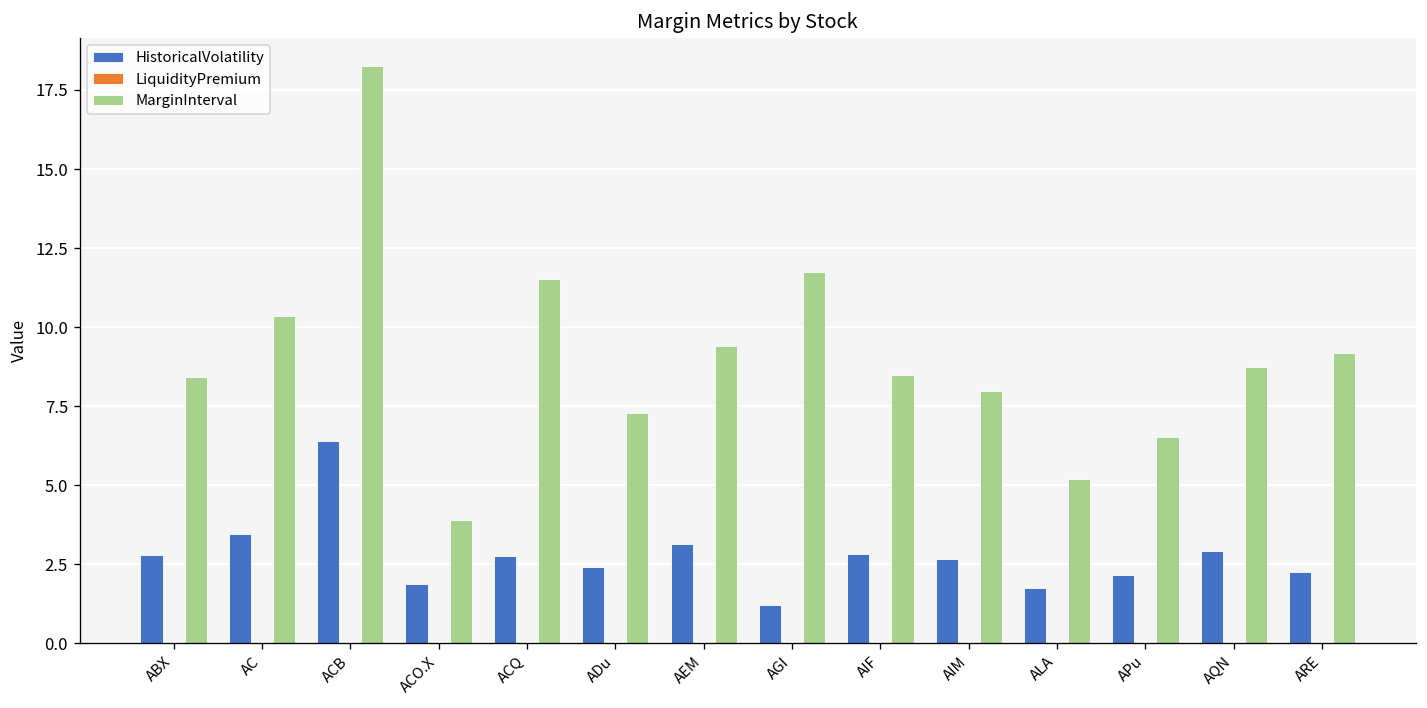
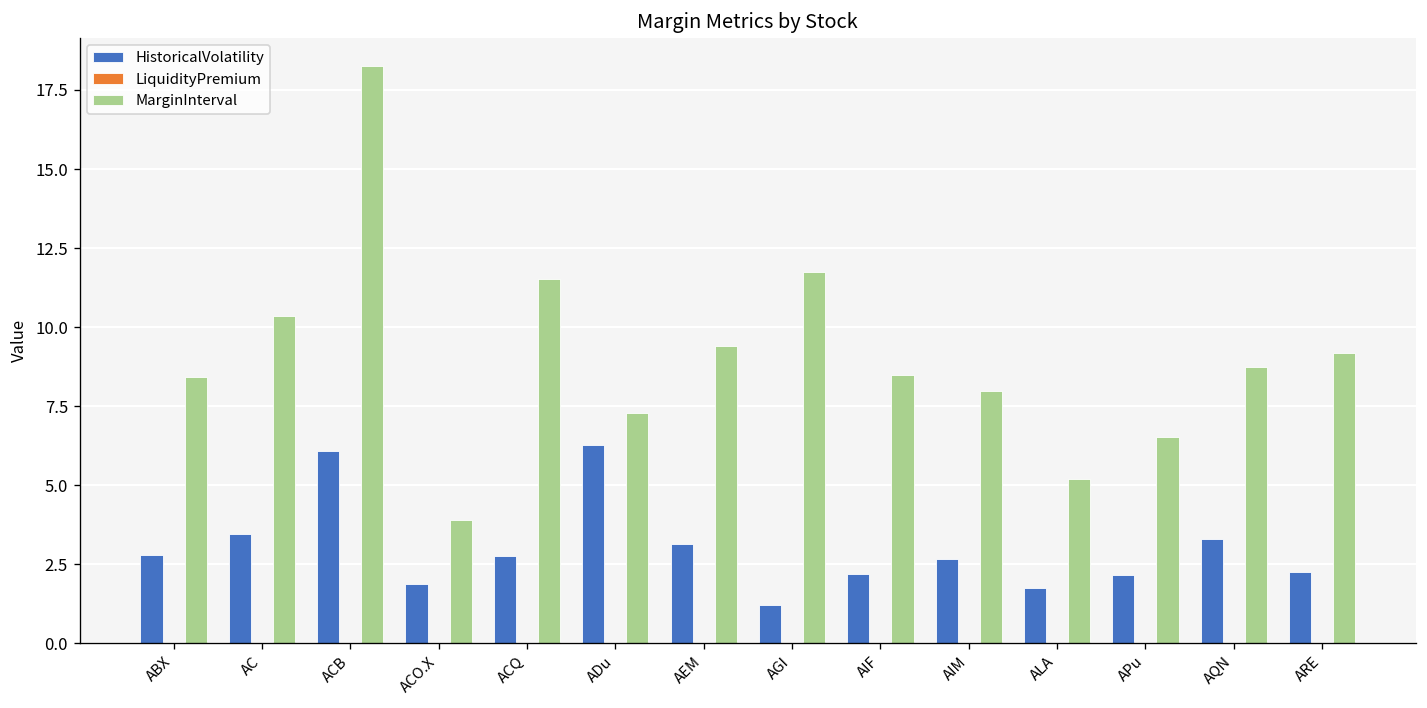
HistoricalVolatility, ACB: 6.4 -> 6.1
HistoricalVolatility, ADu: 2.4 -> 6.3
HistoricalVolatility, AIF: 2.8 -> 2.2
HistoricalVolatility, AQN: 2.9 -> 3.3
